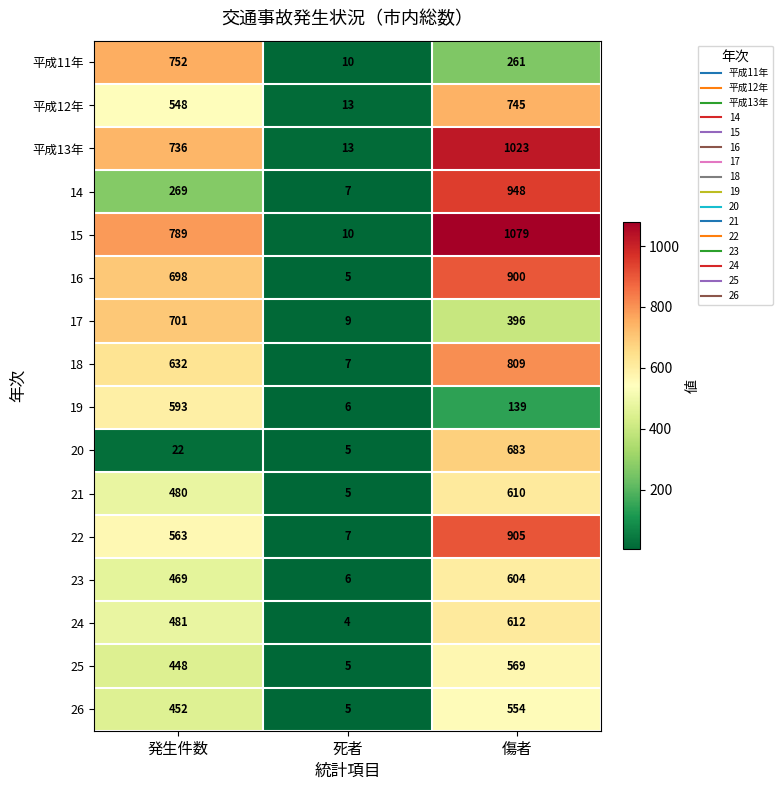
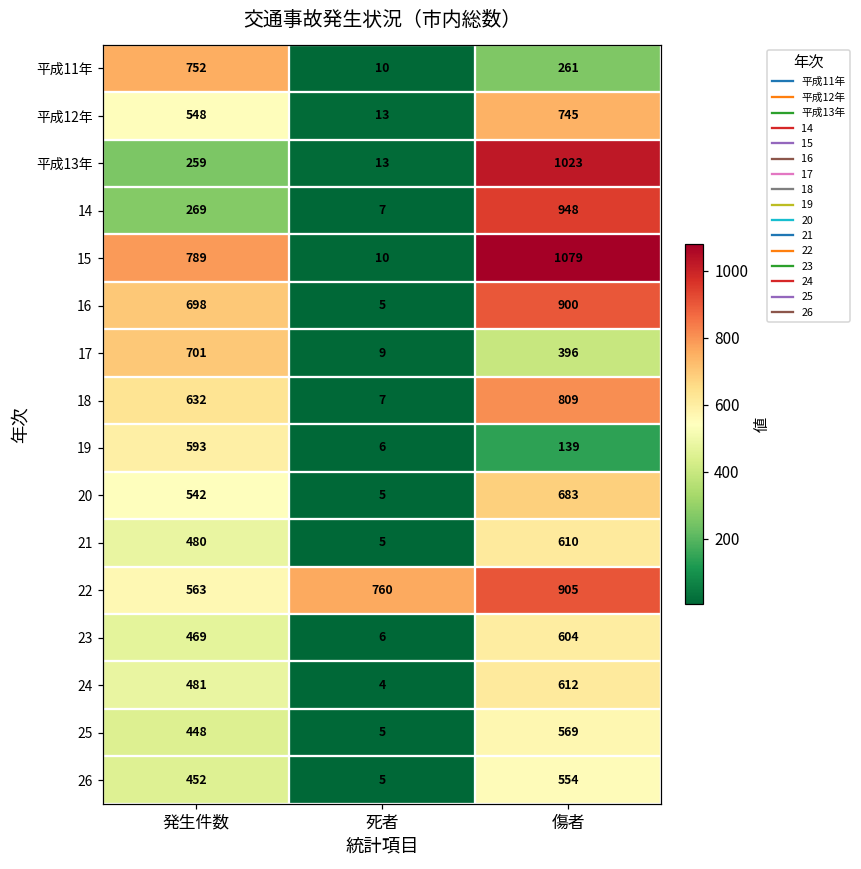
平成13年, 発生件数: 736 -> 259
20, 発生件数: 22 -> 542
22, 死者: 7 -> 760
